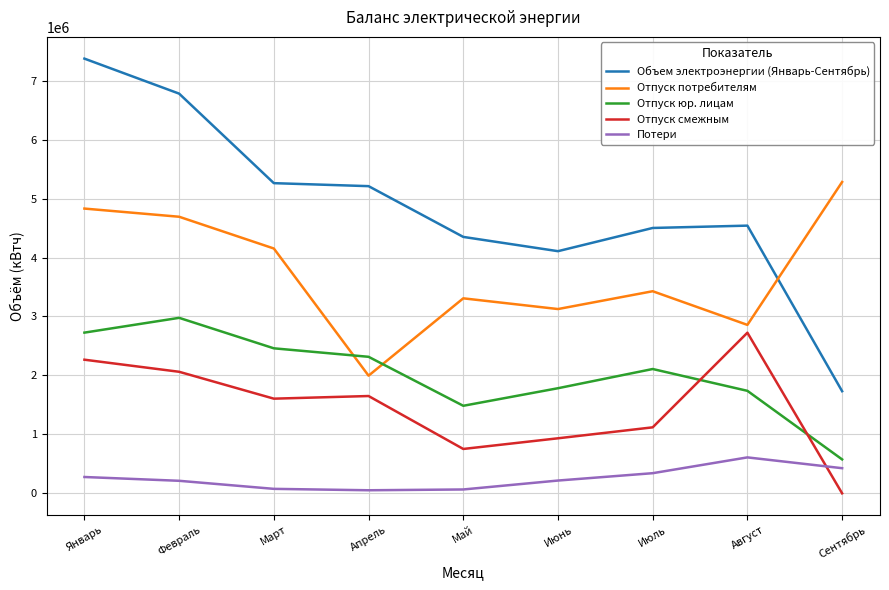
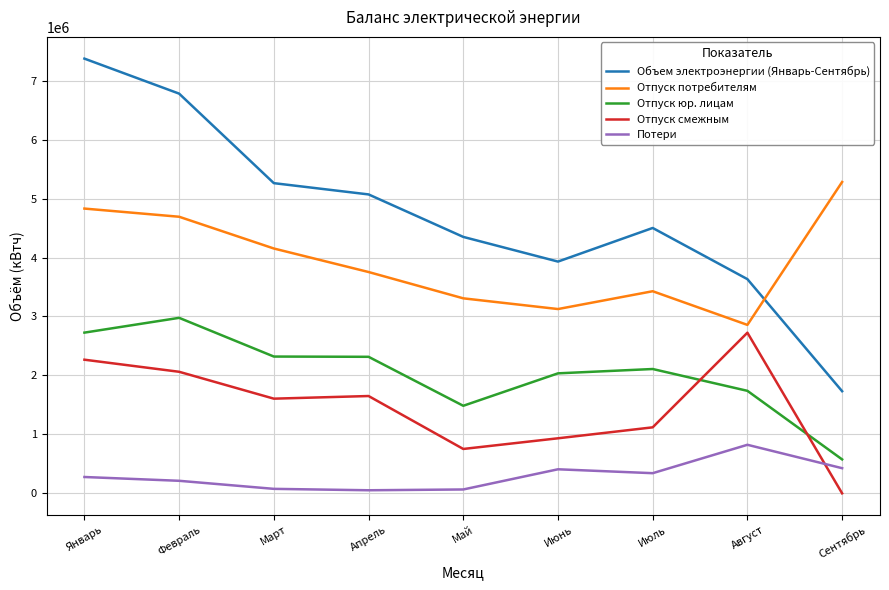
Отпуск юр. лицам, Март: 2500000 -> 2300000
Объем электроэнергии (Январь-Сентябрь), Апрель: 5200000 -> 5100000
Отпуск потребителям, Апрель: 2000000 -> 3800000
Объем электроэнергии (Январь-Сентябрь), Июнь: 4100000 -> 3900000
Отпуск юр. лицам, Июнь: 1800000 -> 2000000
Потери, Июнь: 200000 -> 400000
Объем электроэнергии (Январь-Сентябрь), Август: 4500000 -> 3600000
Потери, Август: 600000 -> 800000
